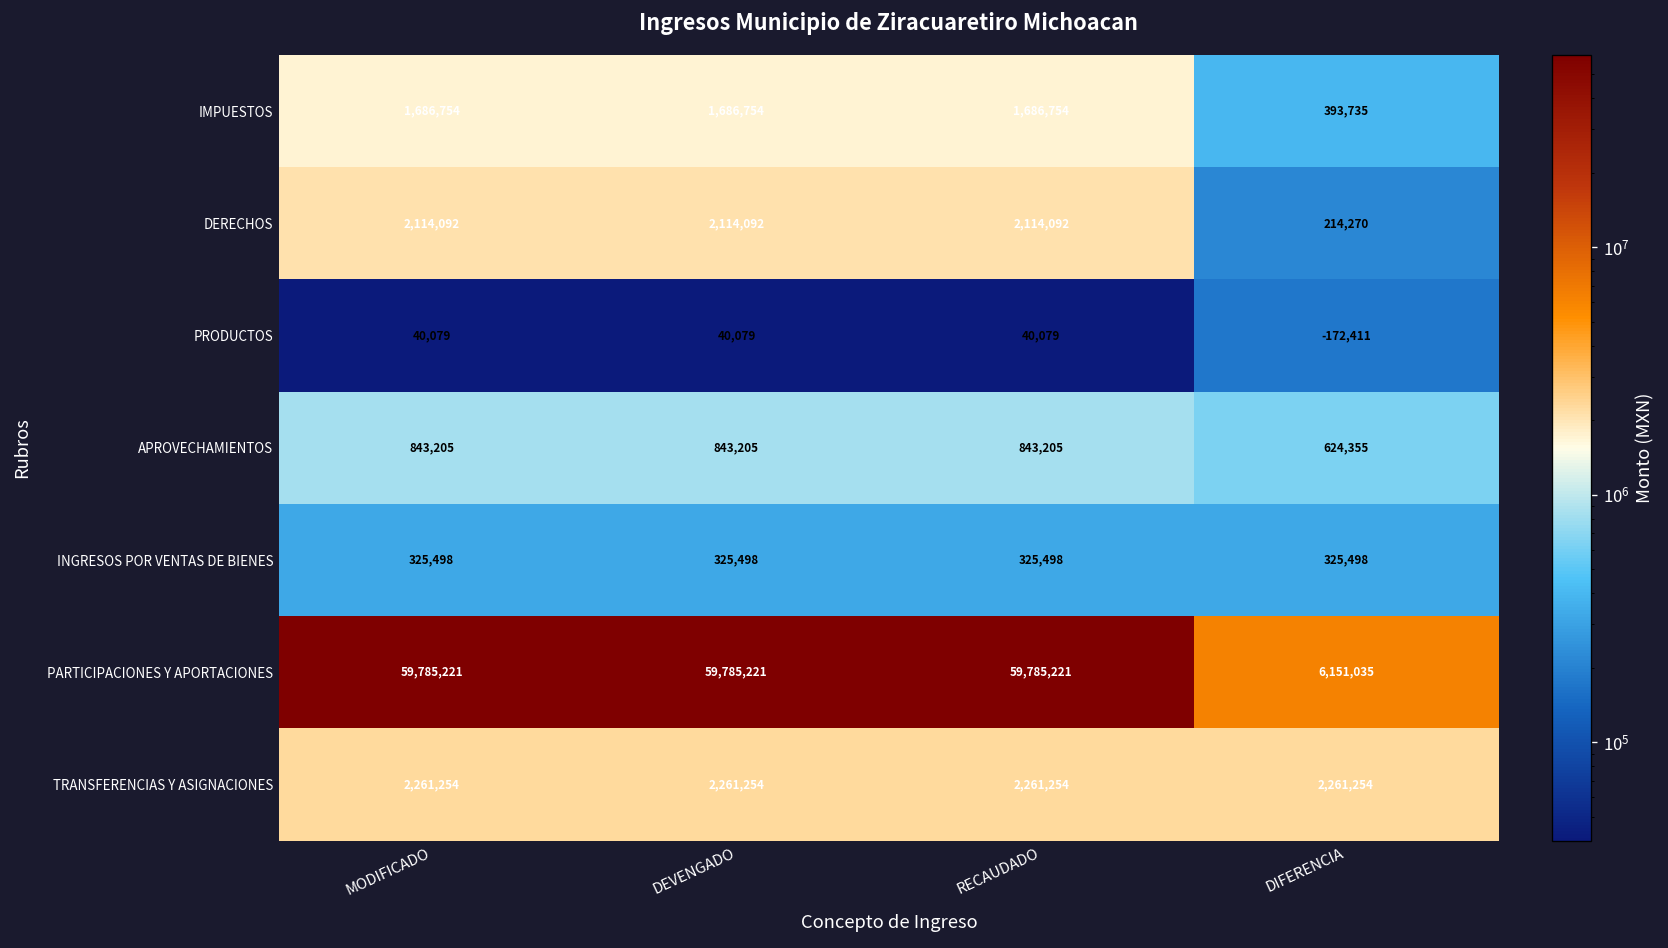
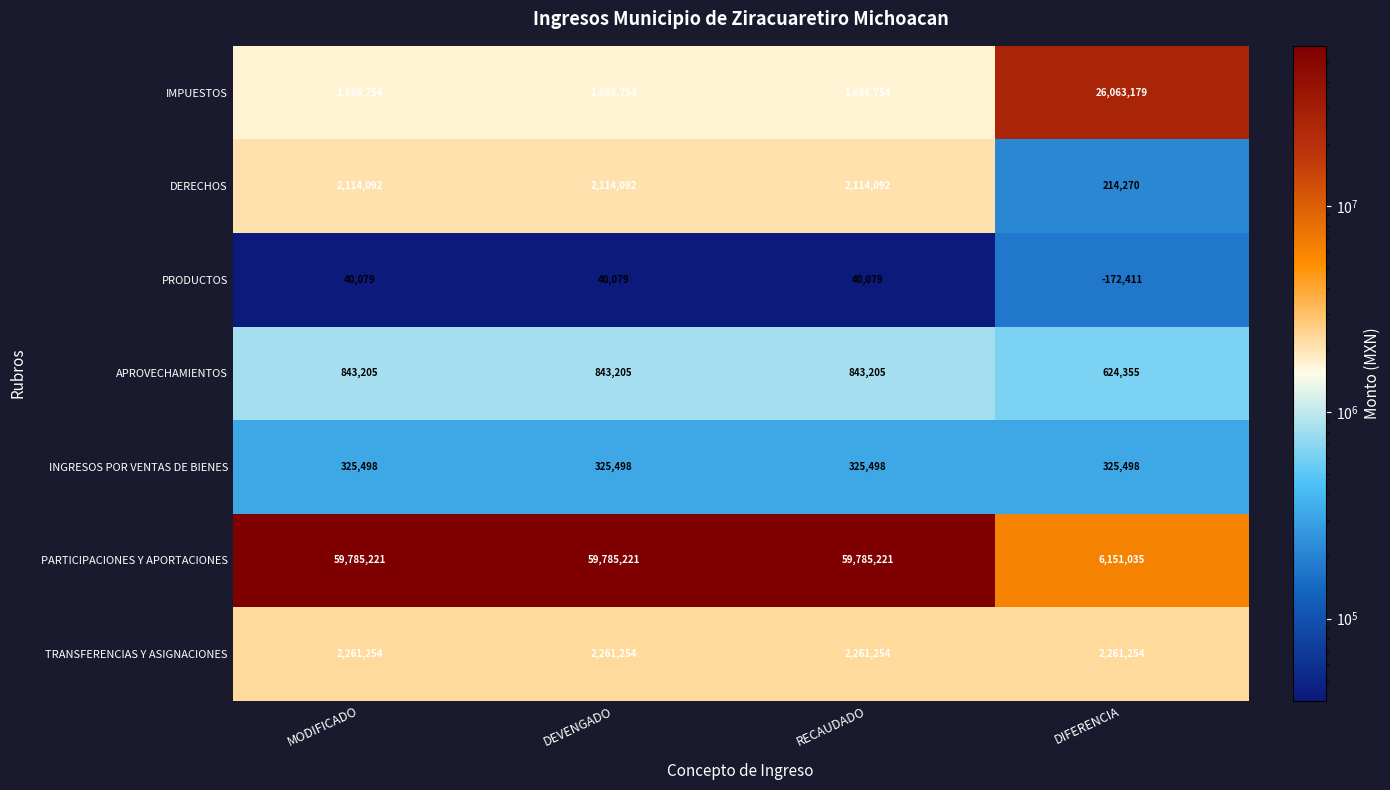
IMPUESTOS, DIFERENCIA: 393,735 -> 26,063,179
